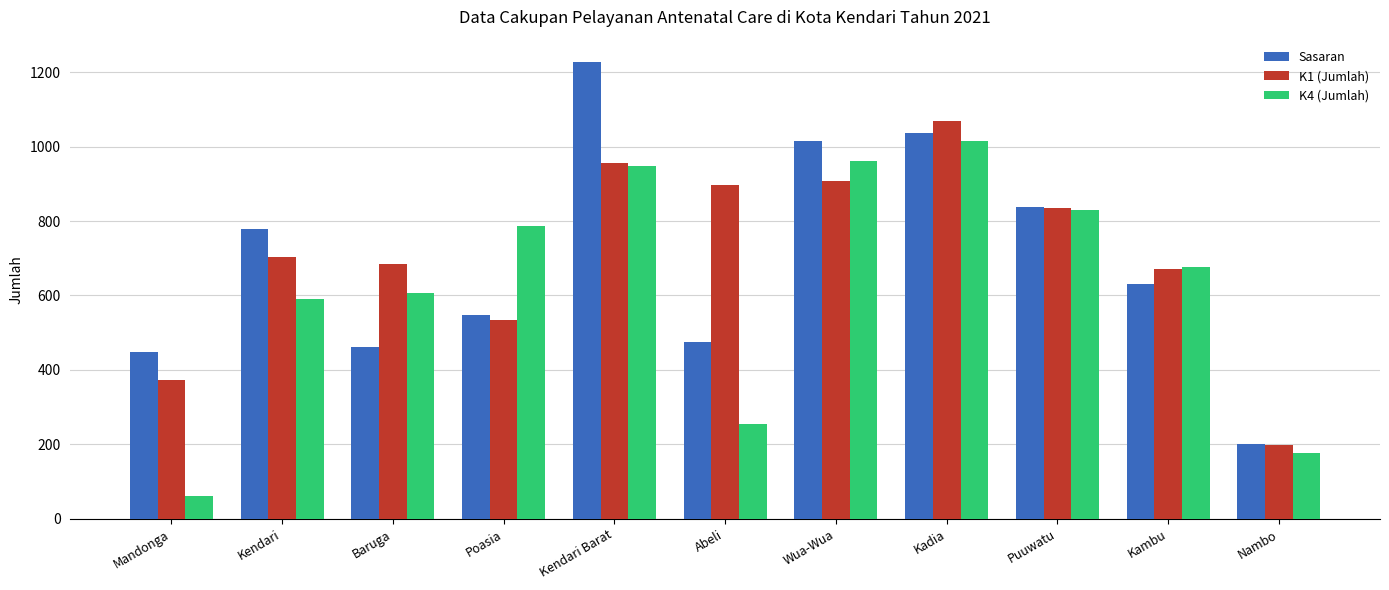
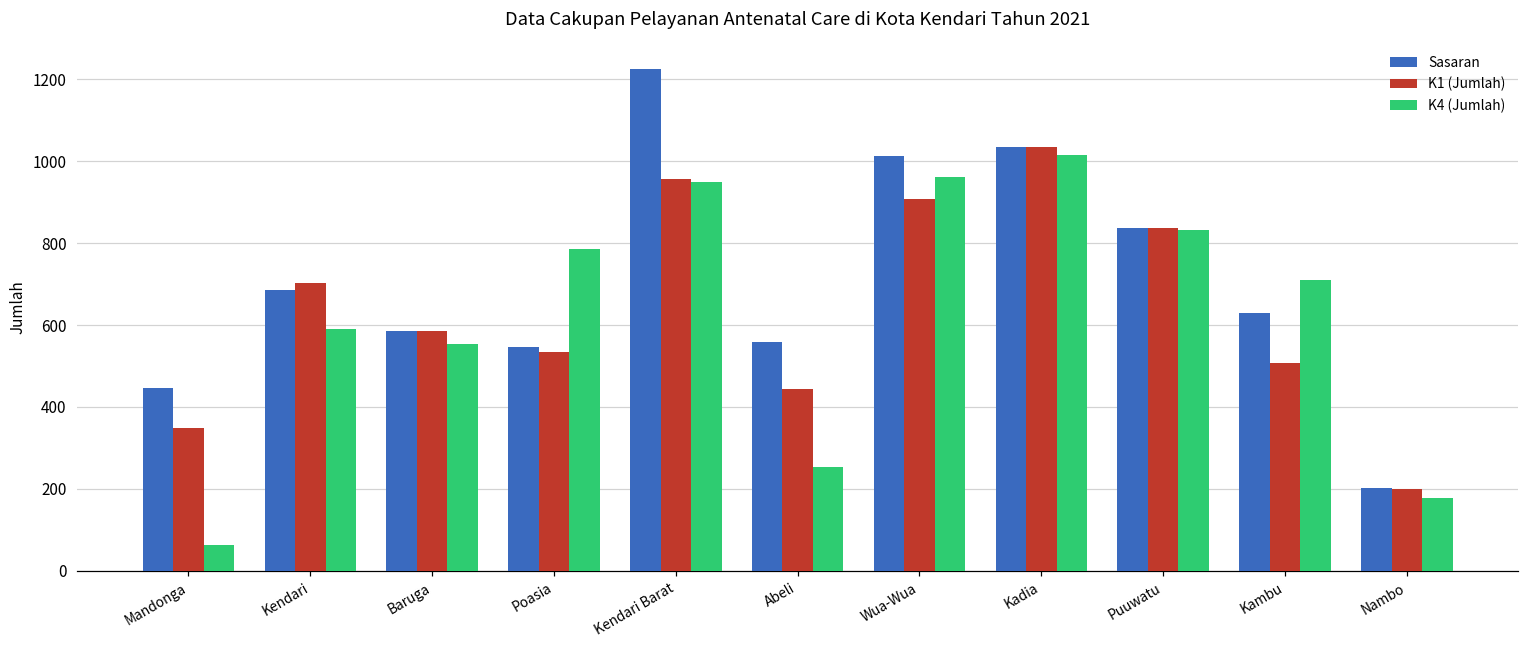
K1 (Jumlah), Mandonga: 370 -> 350
Sasaran, Kendari: 780 -> 690
Sasaran, Baruga: 460 -> 590
K1 (Jumlah), Baruga: 690 -> 590
K4 (Jumlah), Baruga: 610 -> 550
Sasaran, Abeli: 480 -> 560
K1 (Jumlah), Abeli: 900 -> 450
K1 (Jumlah), Kadia: 1070 -> 1040
K1 (Jumlah), Kambu: 670 -> 510
K4 (Jumlah), Kambu: 680 -> 710
